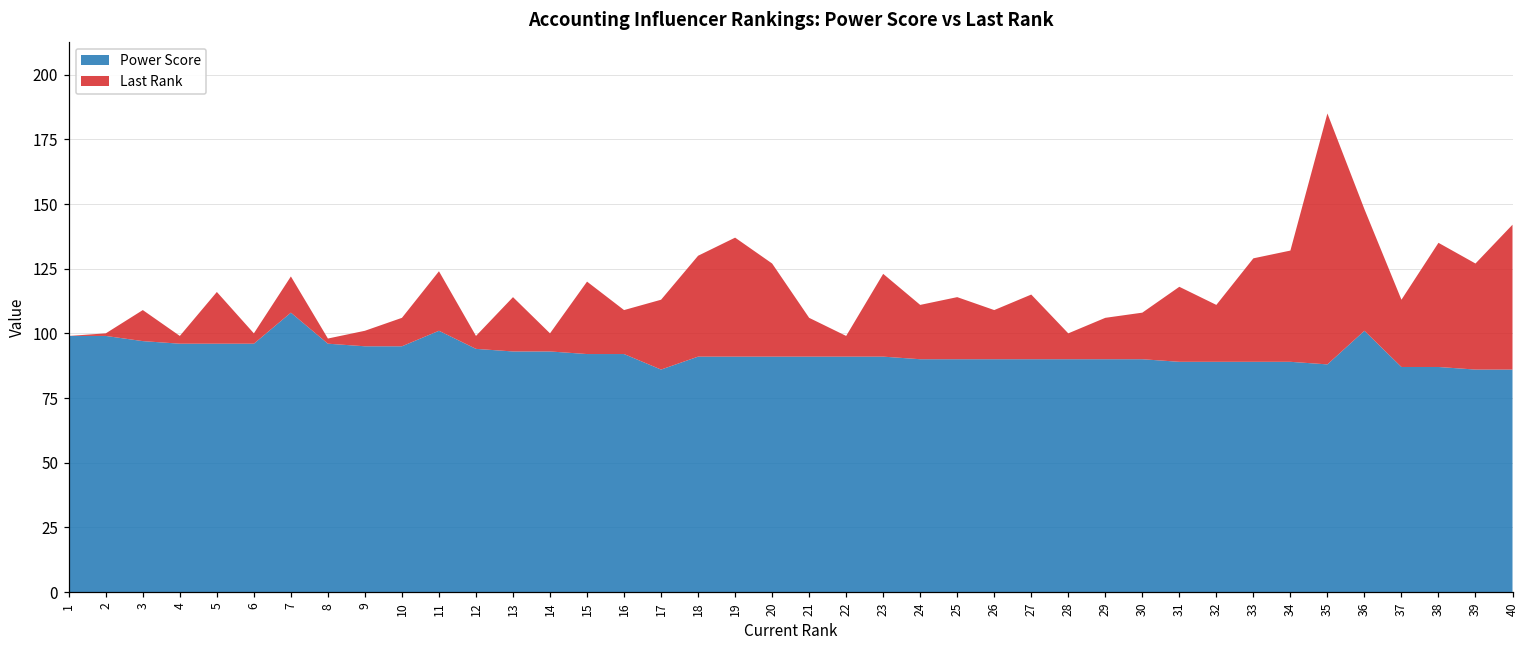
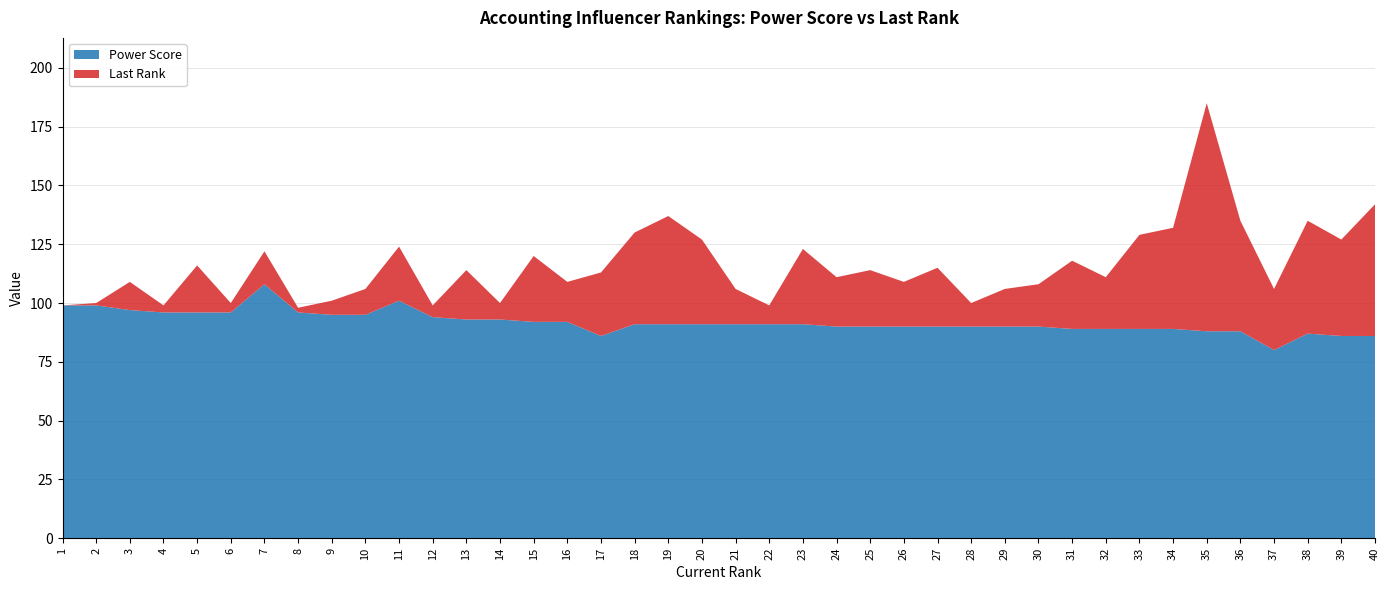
Power Score, 36: 101 -> 88
Power Score, 37: 87 -> 80
